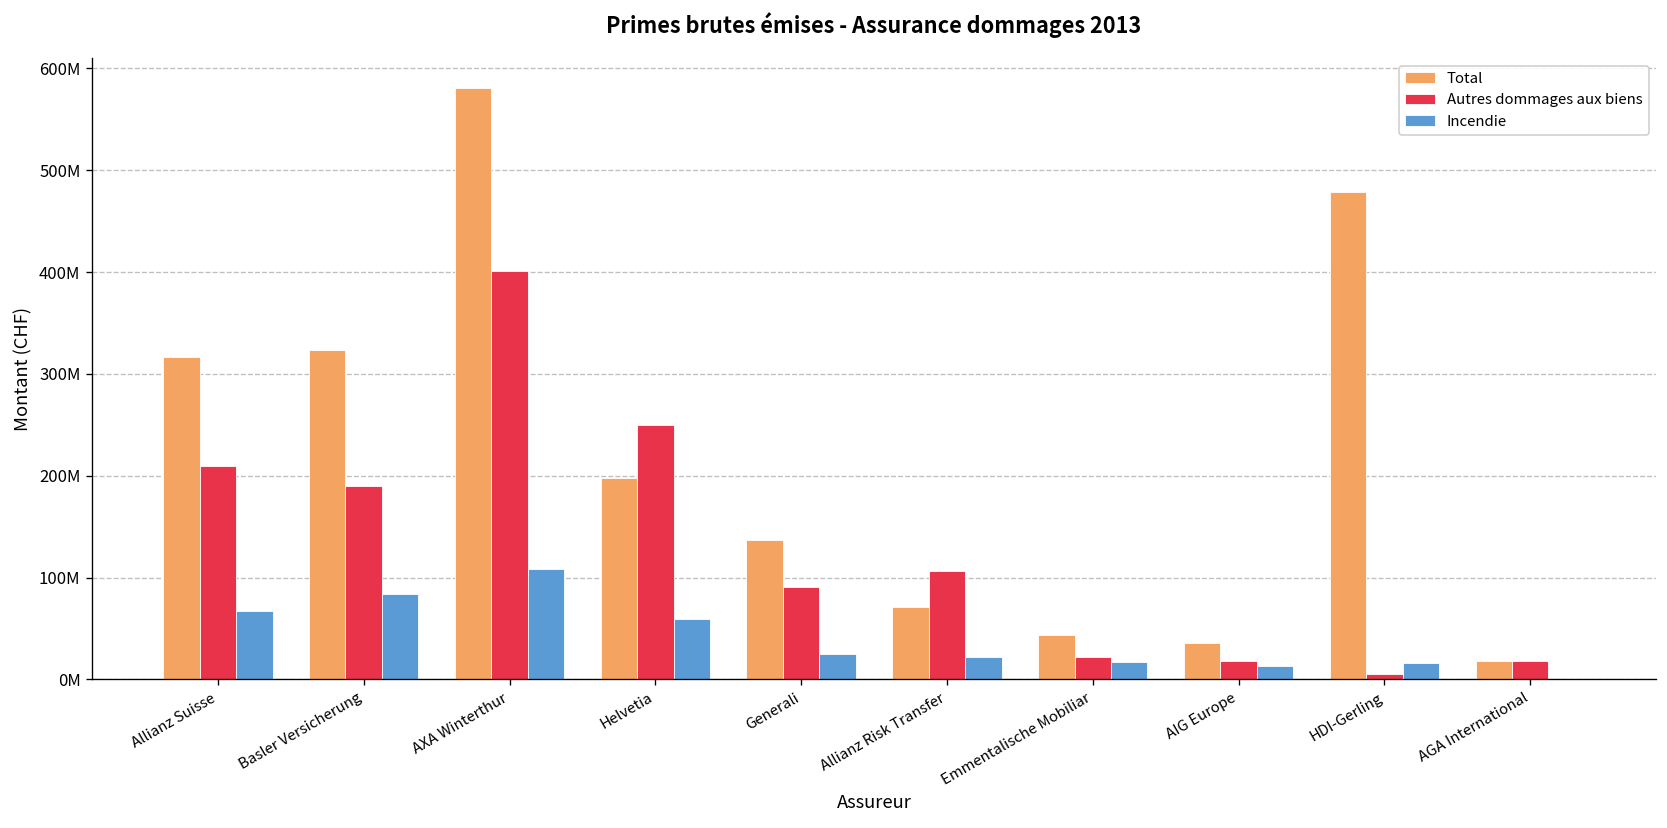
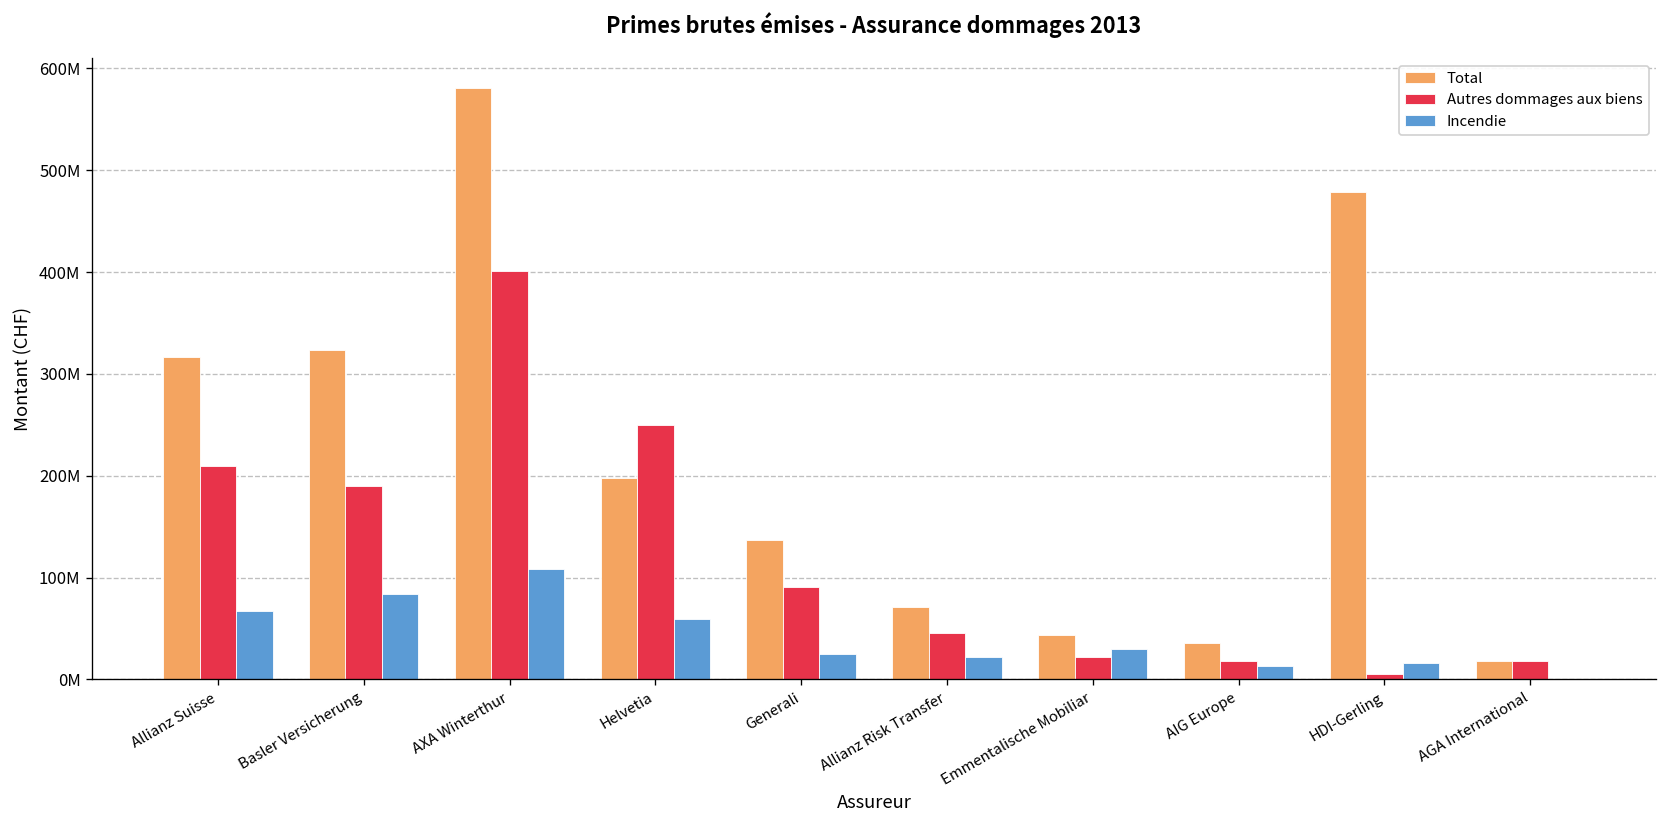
Autres dommages aux biens, Allianz Risk Transfer: 110000000 -> 50000000
Incendie, Emmentalische Mobiliar: 20000000 -> 30000000
